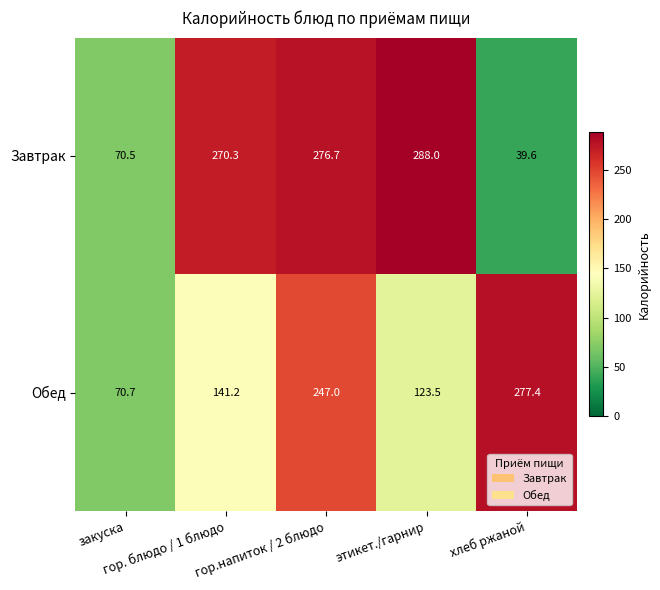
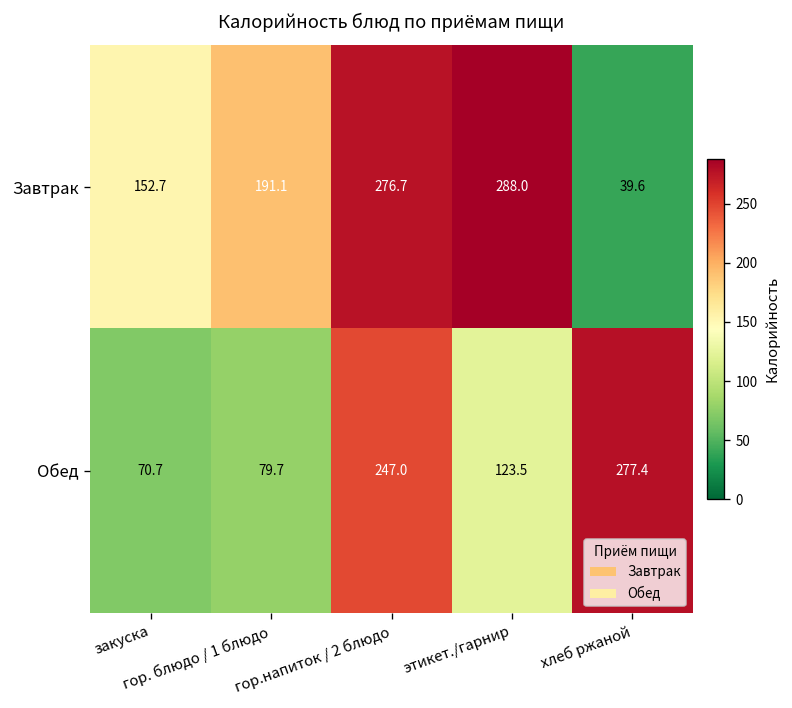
Завтрак, закуска: 70.5 -> 152.7
Завтрак, гор. блюдо / 1 блюдо: 270.3 -> 191.1
Обед, гор. блюдо / 1 блюдо: 141.2 -> 79.7
